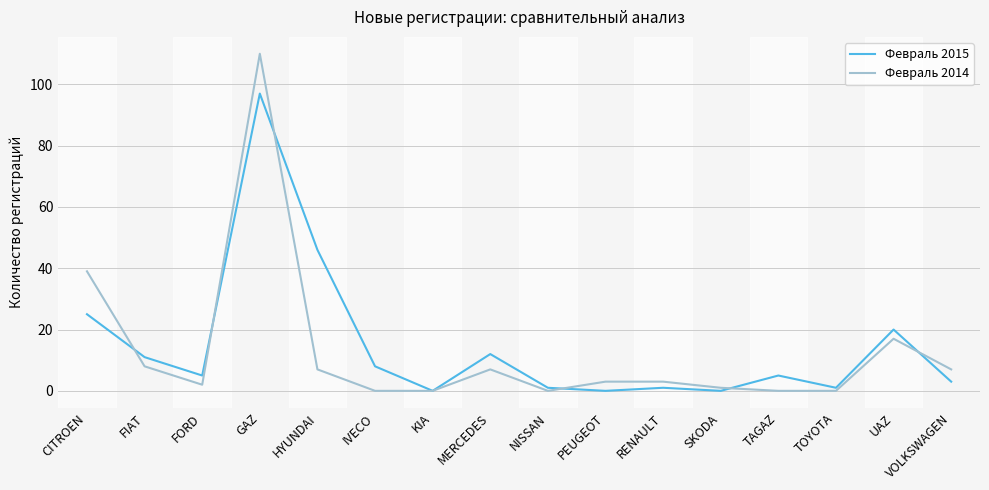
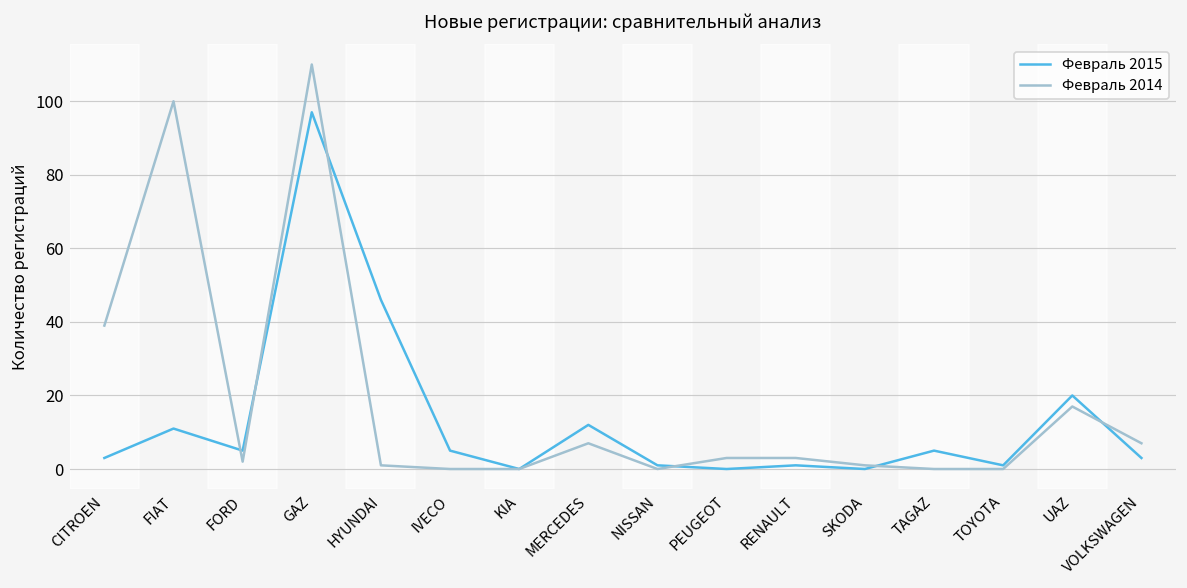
Февраль 2015, CITROEN: 25 -> 3
Февраль 2014, FIAT: 8 -> 100
Февраль 2014, HYUNDAI: 7 -> 1
Февраль 2015, IVECO: 8 -> 5
